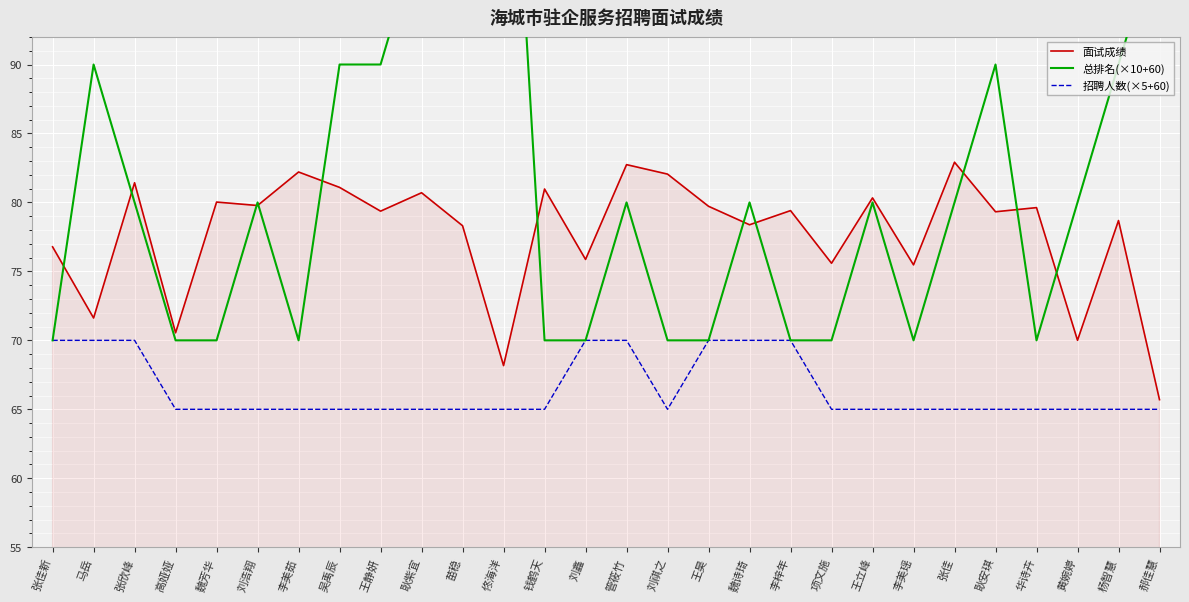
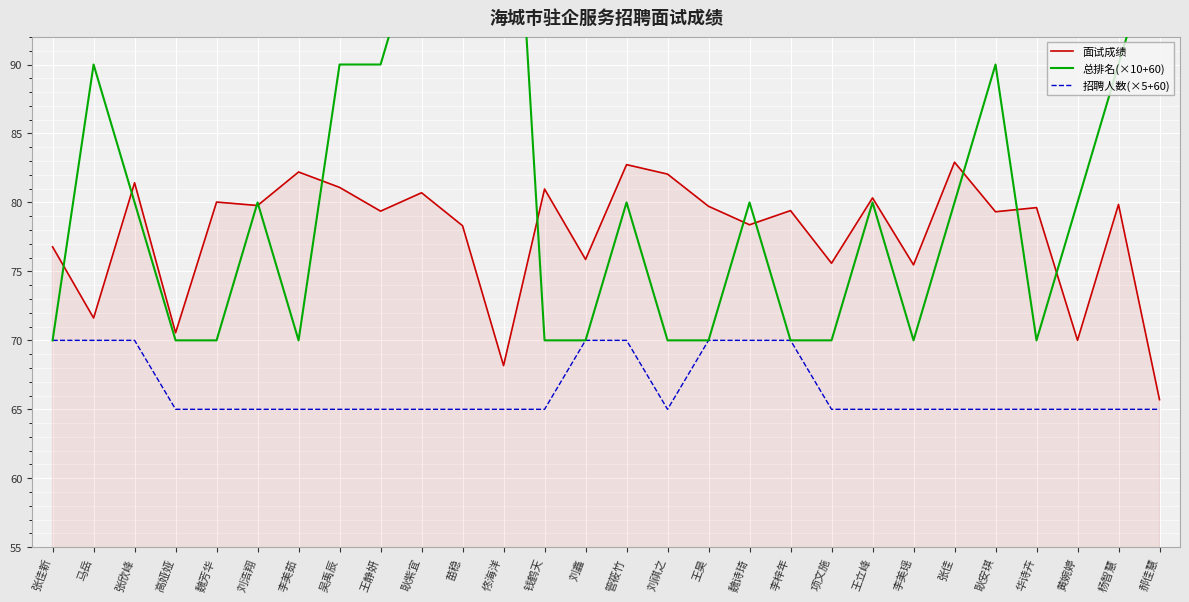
面试成绩, 杨智慧: 78.7 -> 79.9
